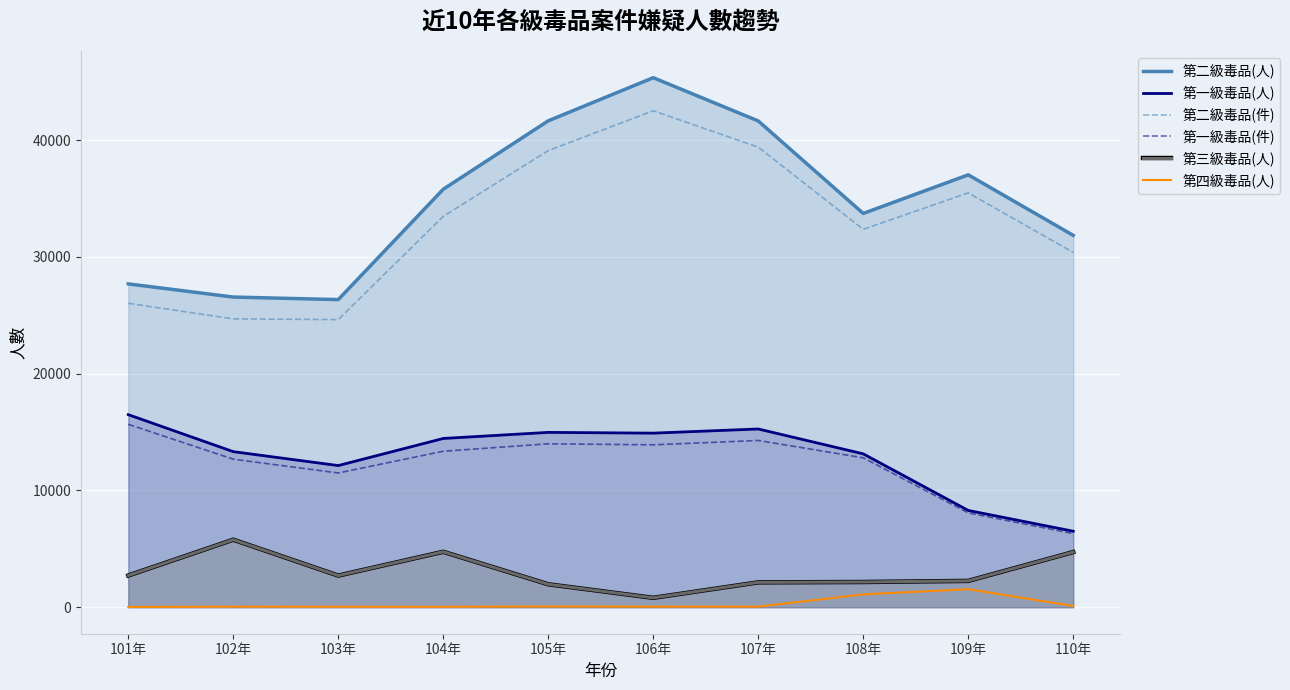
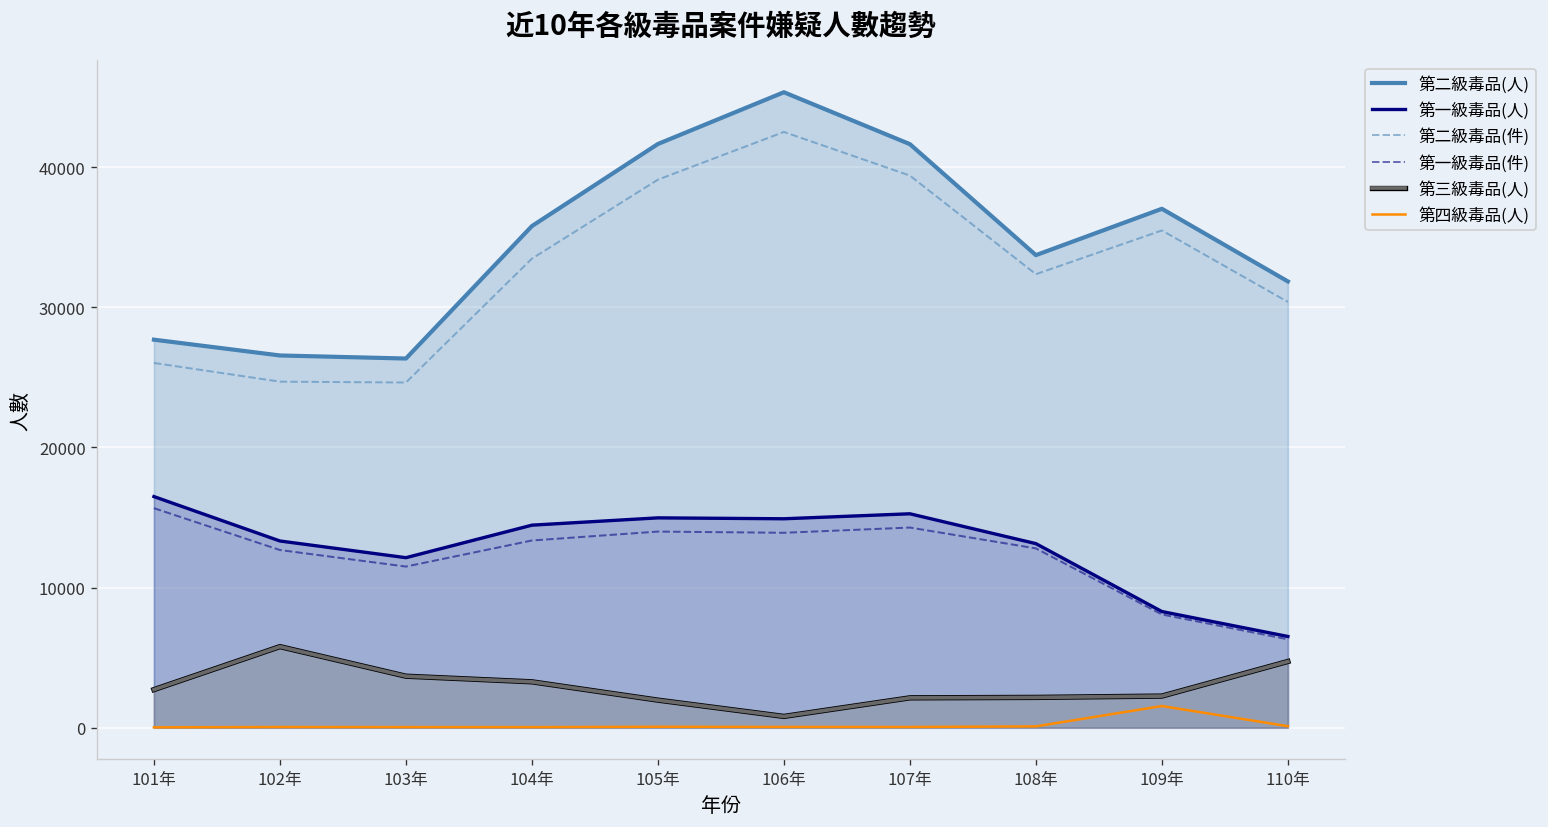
第三級毒品(人), 103年: 2700 -> 3700
第三級毒品(人), 104年: 4700 -> 3300
第四級毒品(人), 108年: 1100 -> 100
